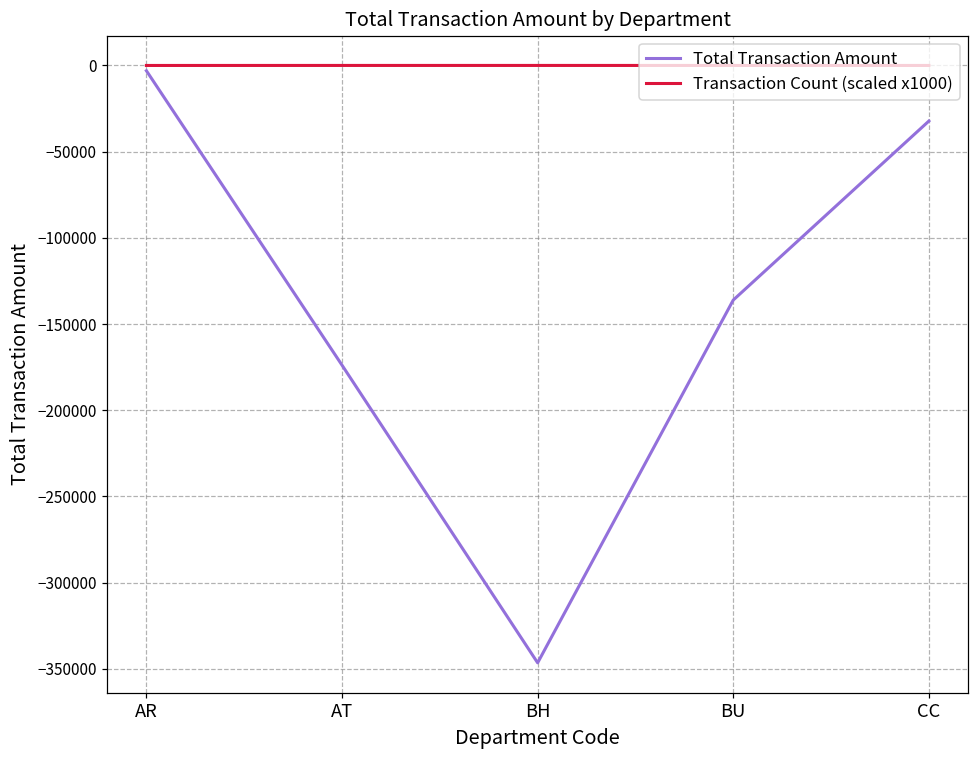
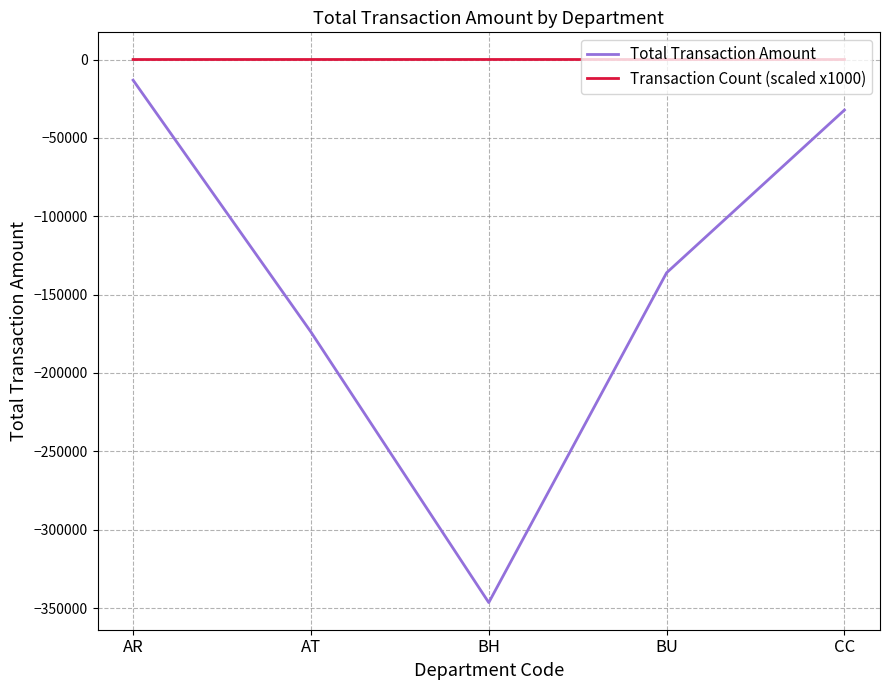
Total Transaction Amount, AR: -3000 -> -13000
